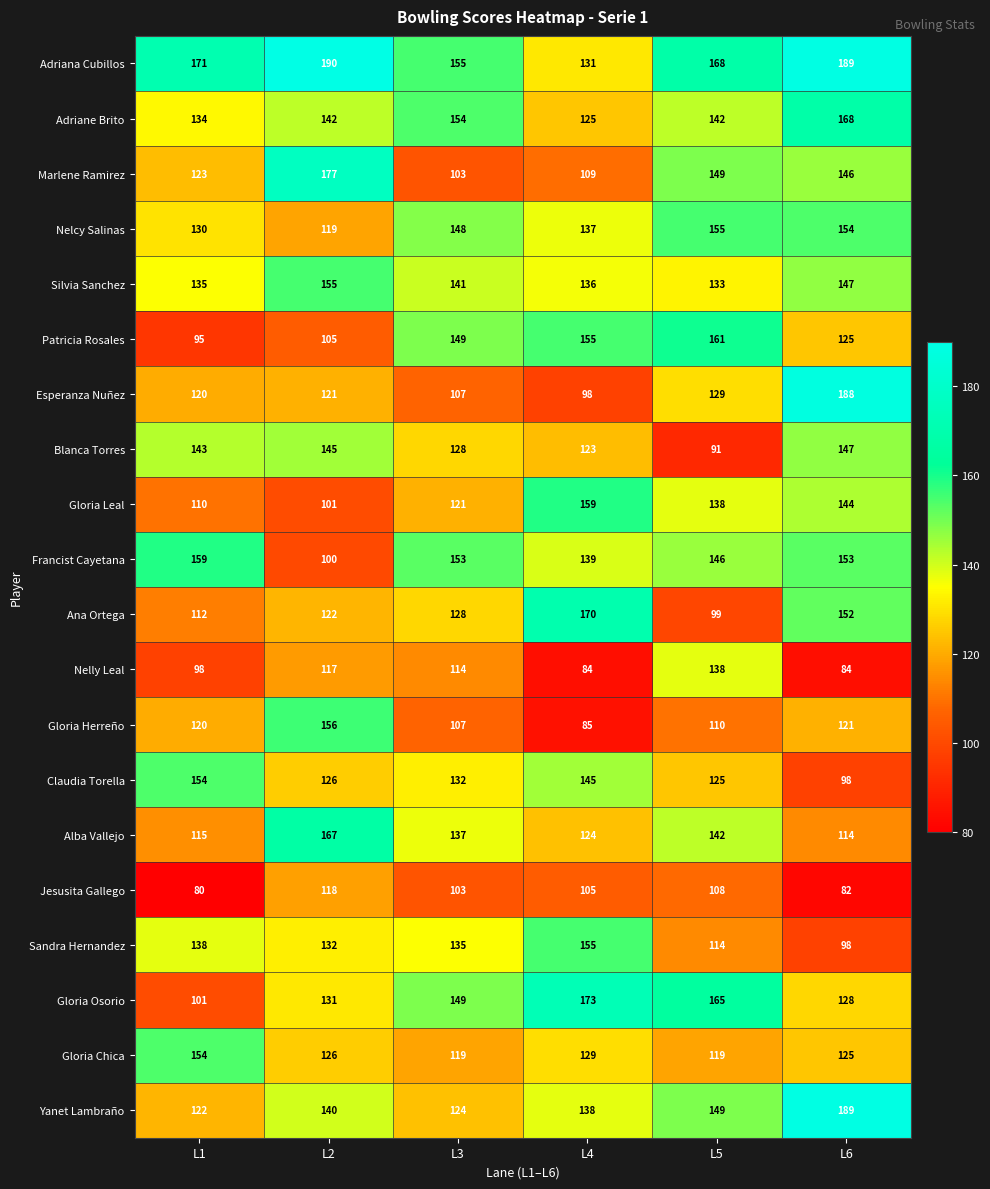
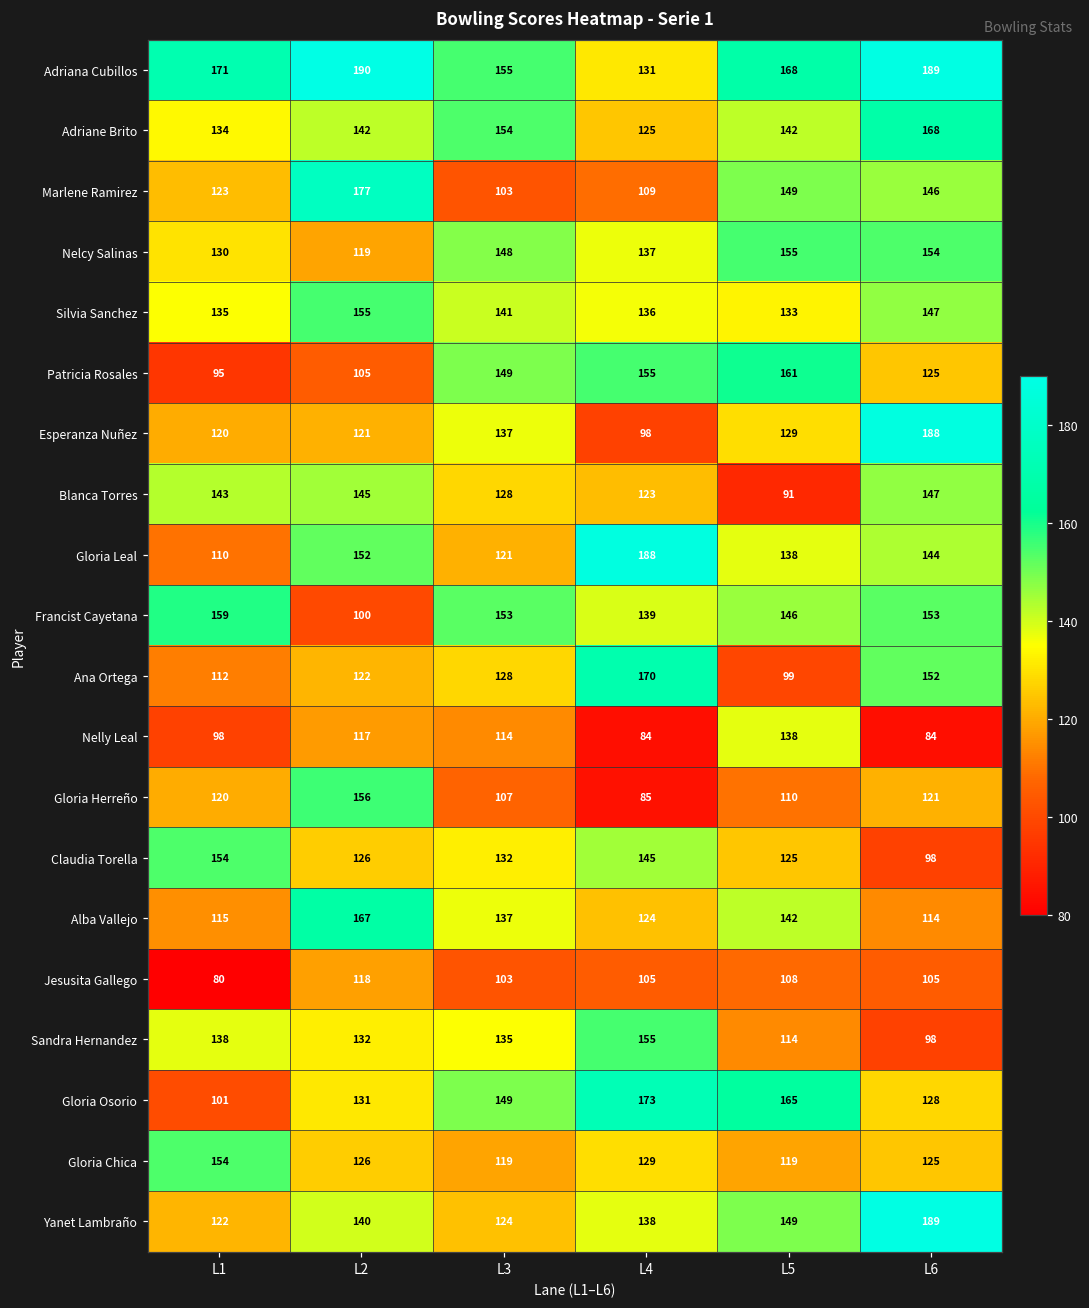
Esperanza Nuñez, L3: 107 -> 137
Gloria Leal, L2: 101 -> 152
Gloria Leal, L4: 159 -> 188
Jesusita Gallego, L6: 82 -> 105
